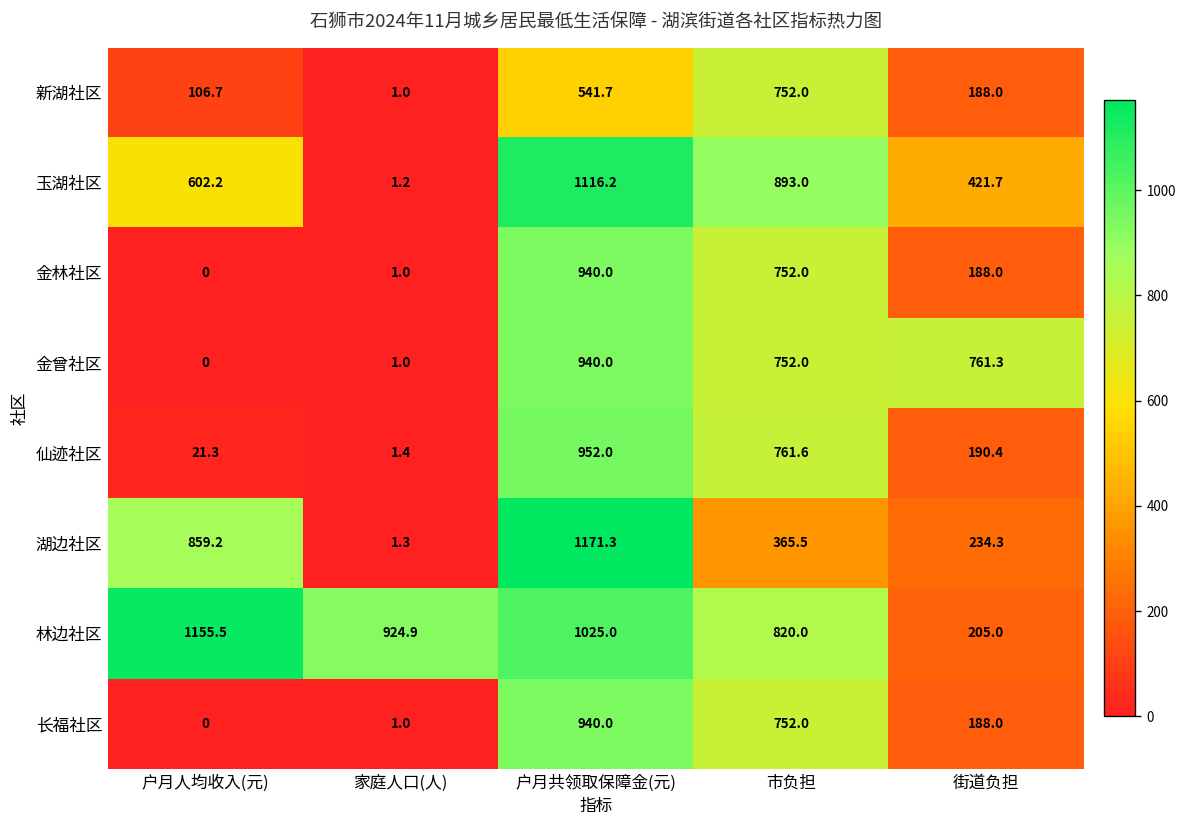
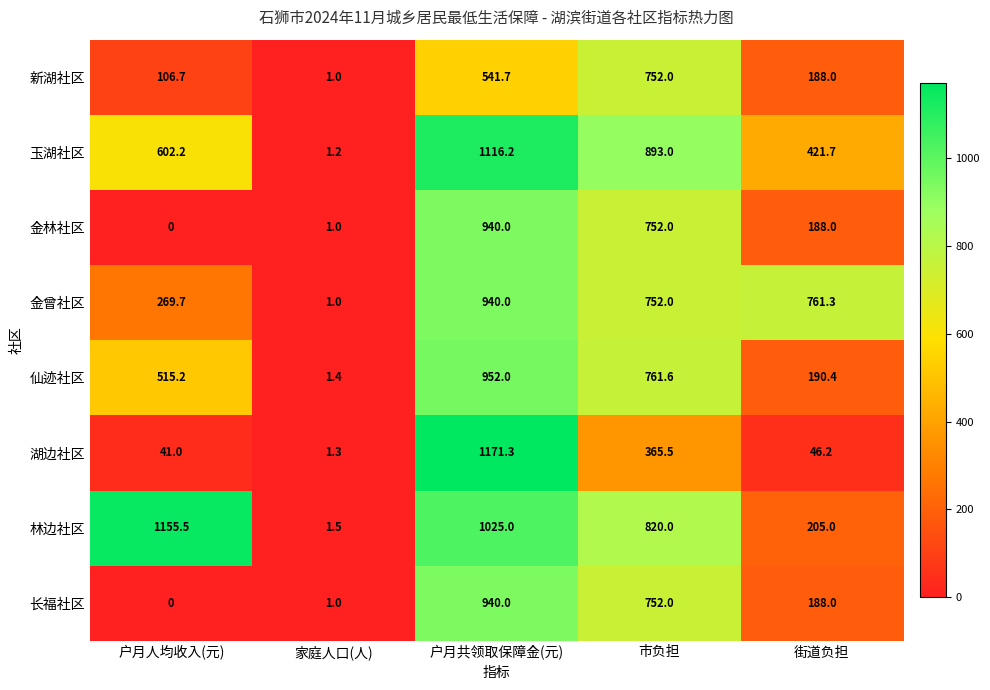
金曾社区, 户月人均收入(元): 0 -> 269.7
仙迹社区, 户月人均收入(元): 21.3 -> 515.2
湖边社区, 户月人均收入(元): 859.2 -> 41.0
湖边社区, 街道负担: 234.3 -> 46.2
林边社区, 家庭人口(人): 924.9 -> 1.5
